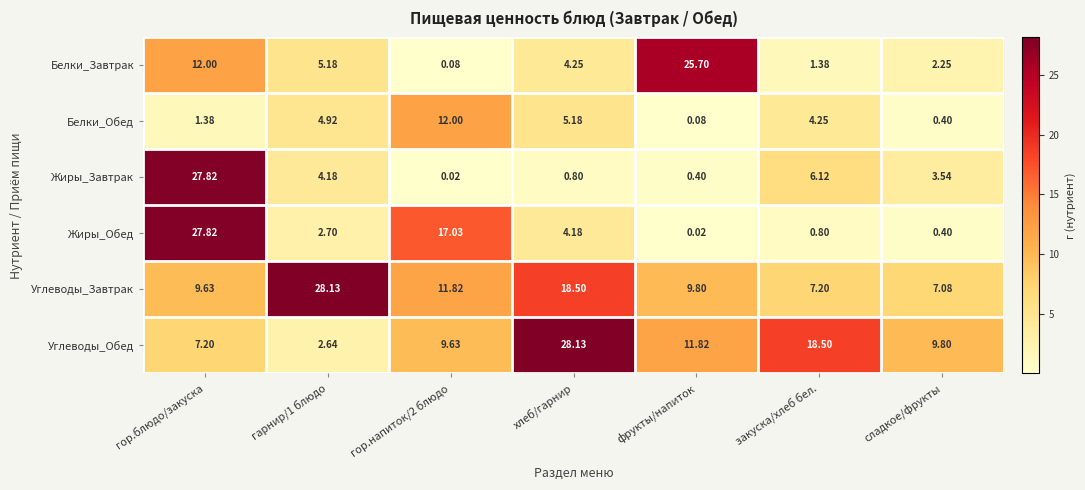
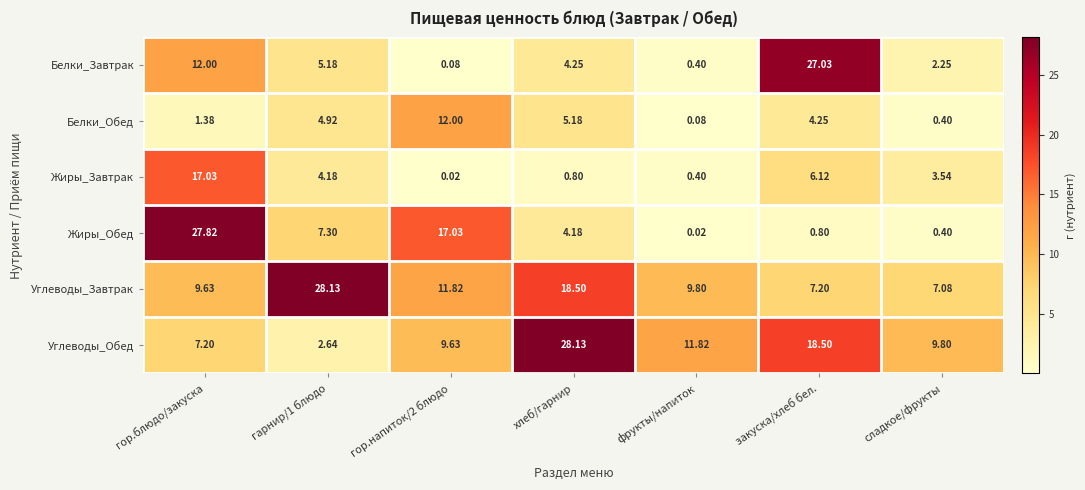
Белки_Завтрак, фрукты/напиток: 25.70 -> 0.40
Белки_Завтрак, закуска/хлеб бел.: 1.38 -> 27.03
Жиры_Завтрак, гор.блюдо/закуска: 27.82 -> 17.03
Жиры_Обед, гарнир/1 блюдо: 2.70 -> 7.30
